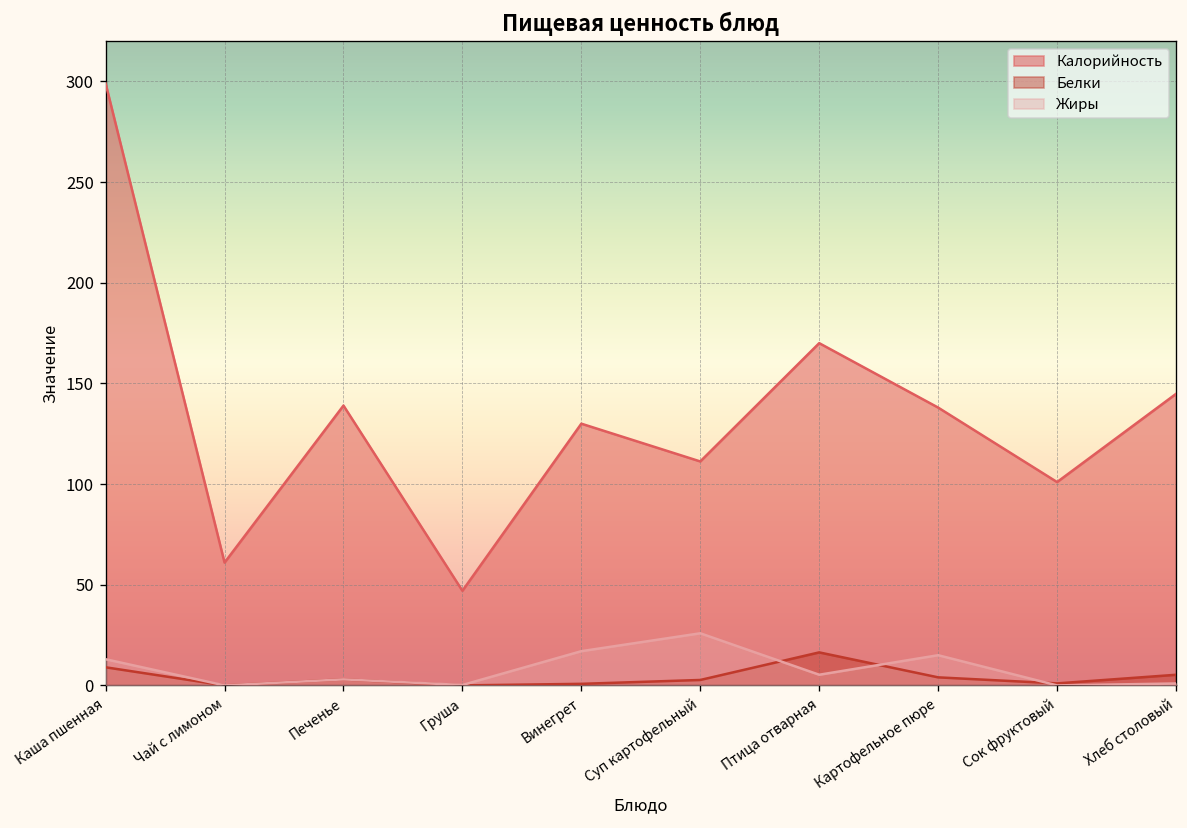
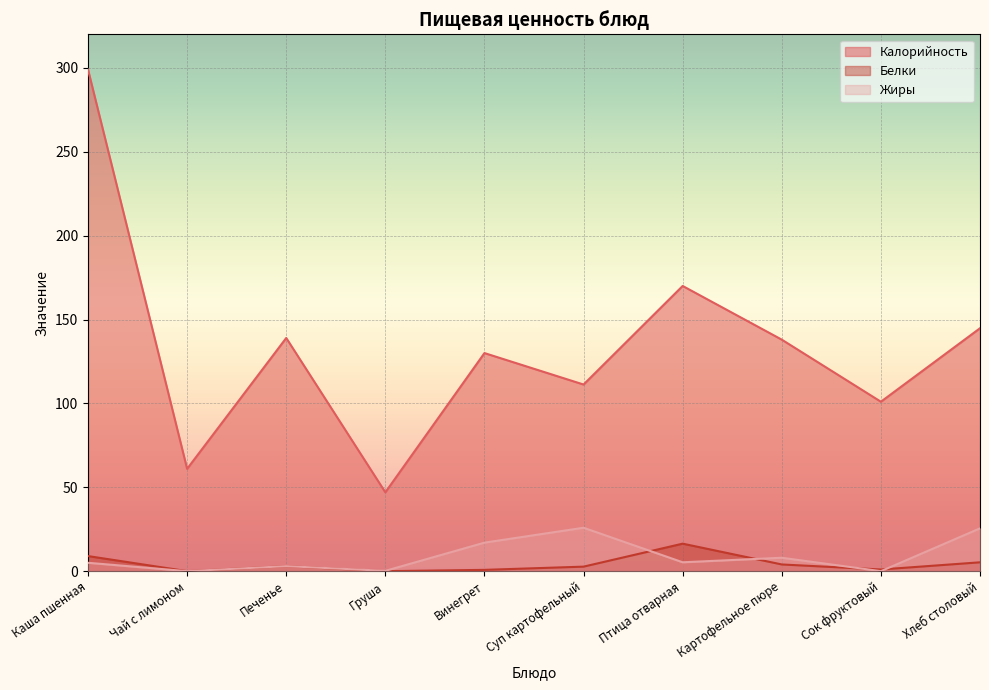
Жиры, Каша пшенная: 13 -> 5
Жиры, Картофельное пюре: 15 -> 8
Жиры, Хлеб столовый: 1 -> 26
